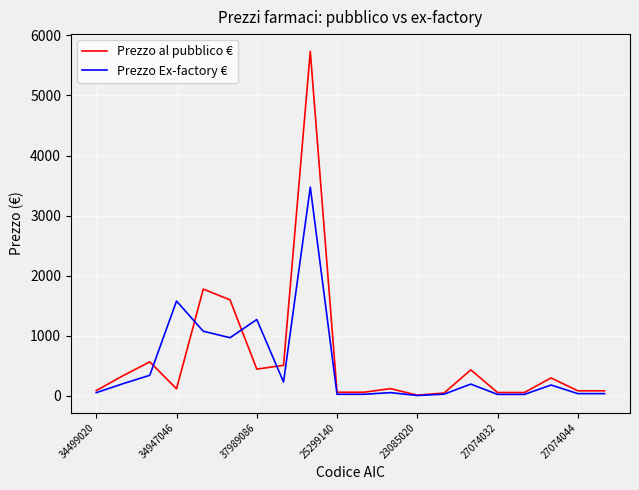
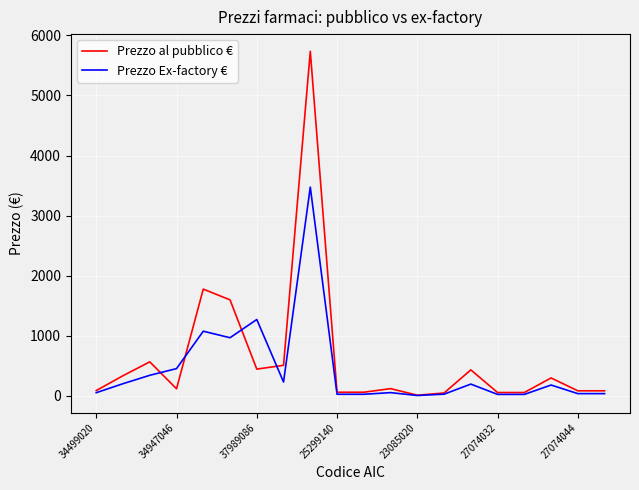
Prezzo Ex-factory €, 34947046: 1600 -> 500
